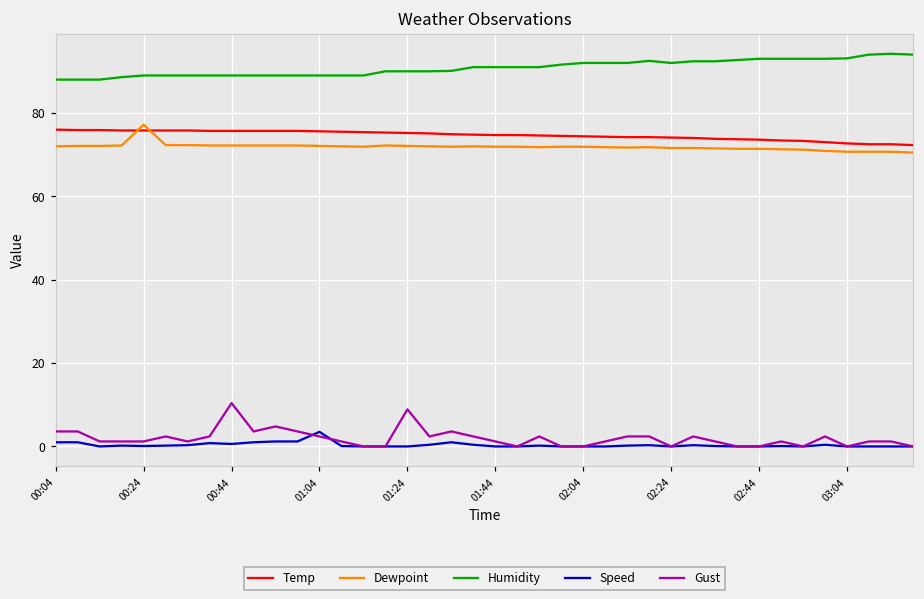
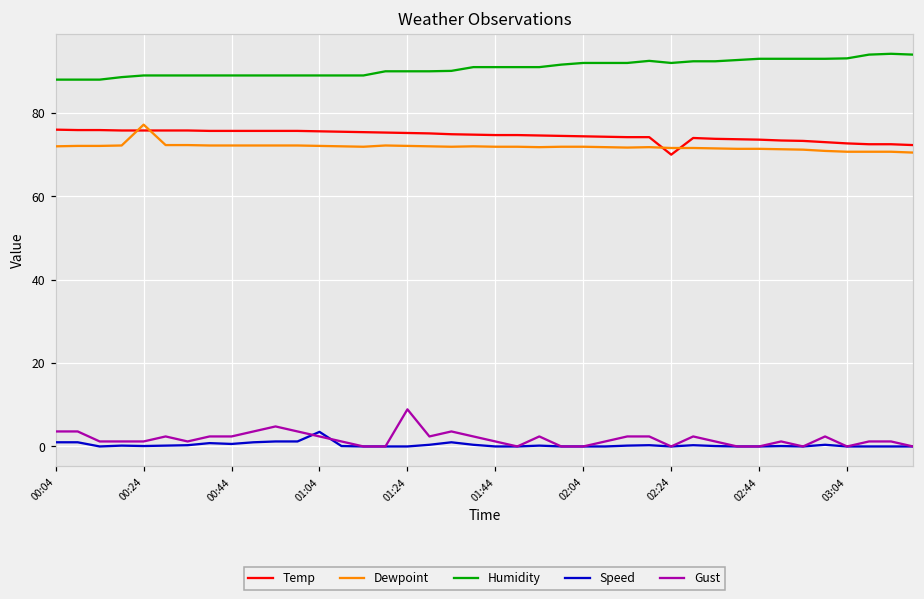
Gust, 00:44: 10 -> 2
Temp, 02:24: 74 -> 70
